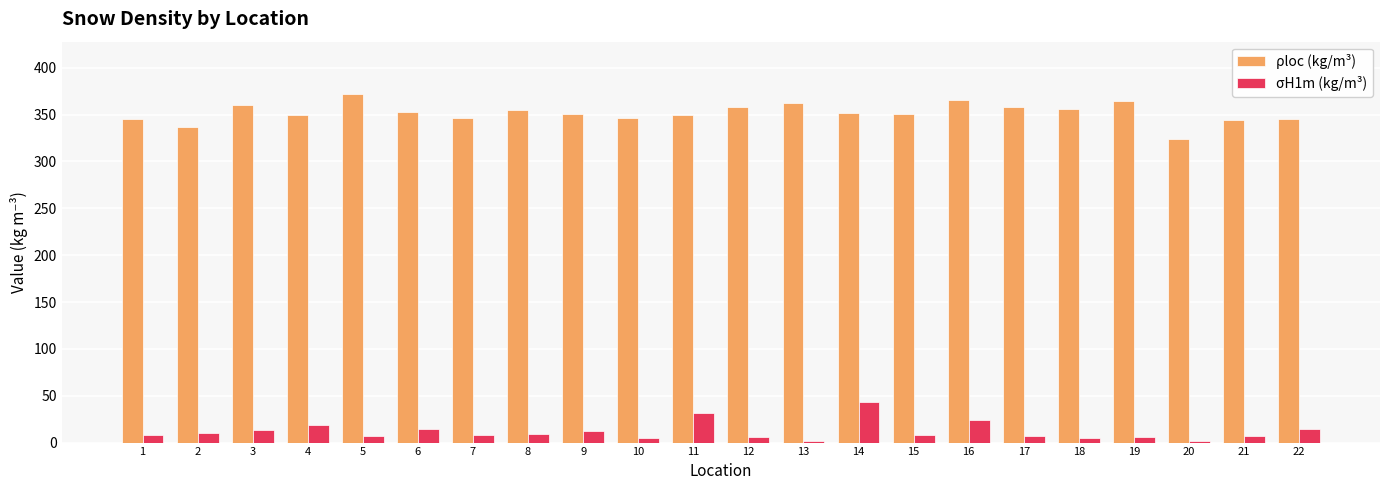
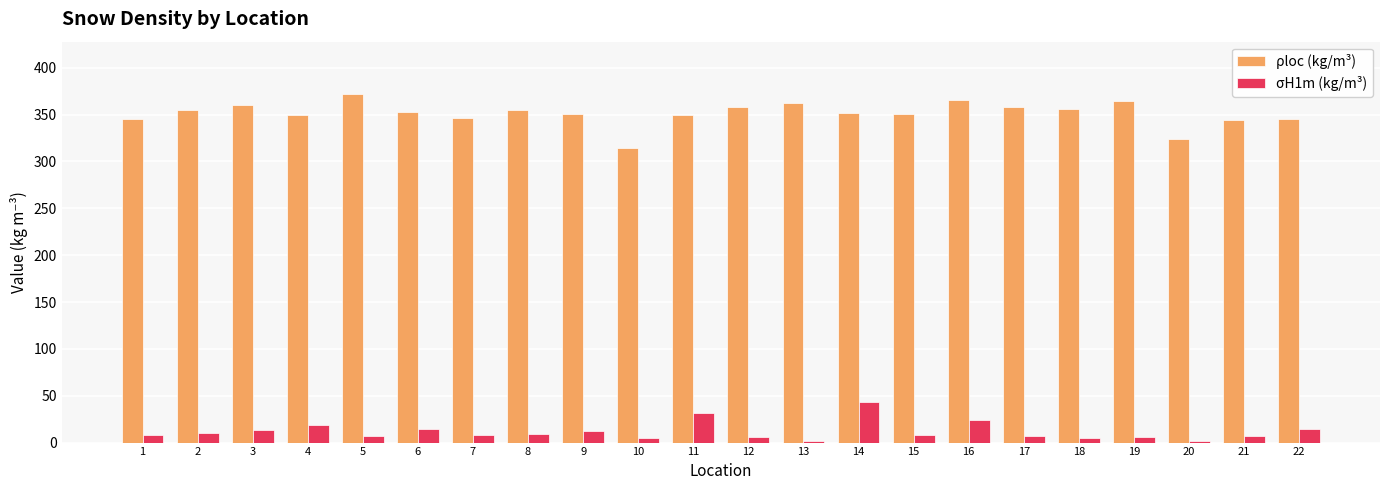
ρloc (kg/m³), 2: 340 -> 360
ρloc (kg/m³), 10: 350 -> 310
